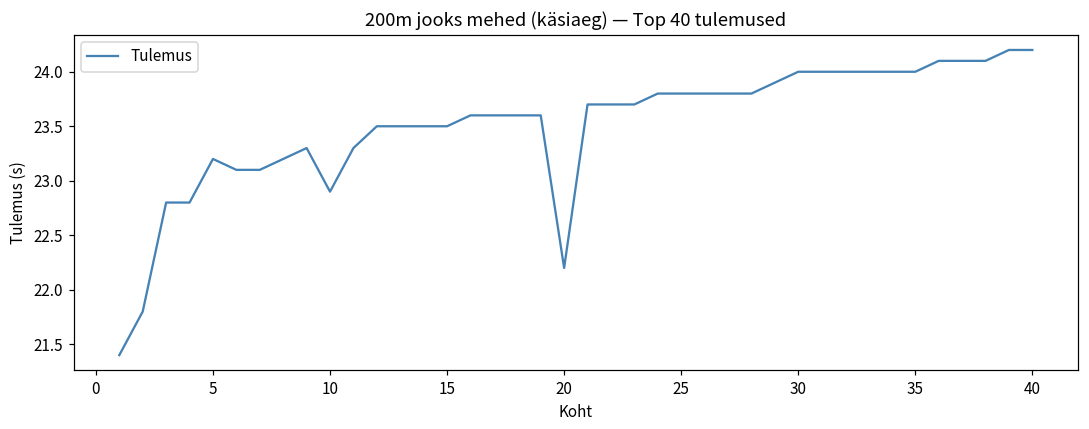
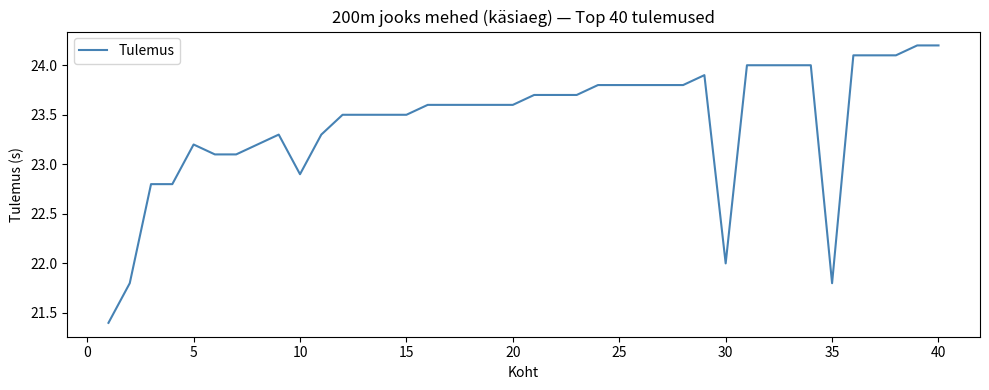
20: 22.2 -> 23.6
30: 24 -> 22
35: 24.0 -> 21.8
